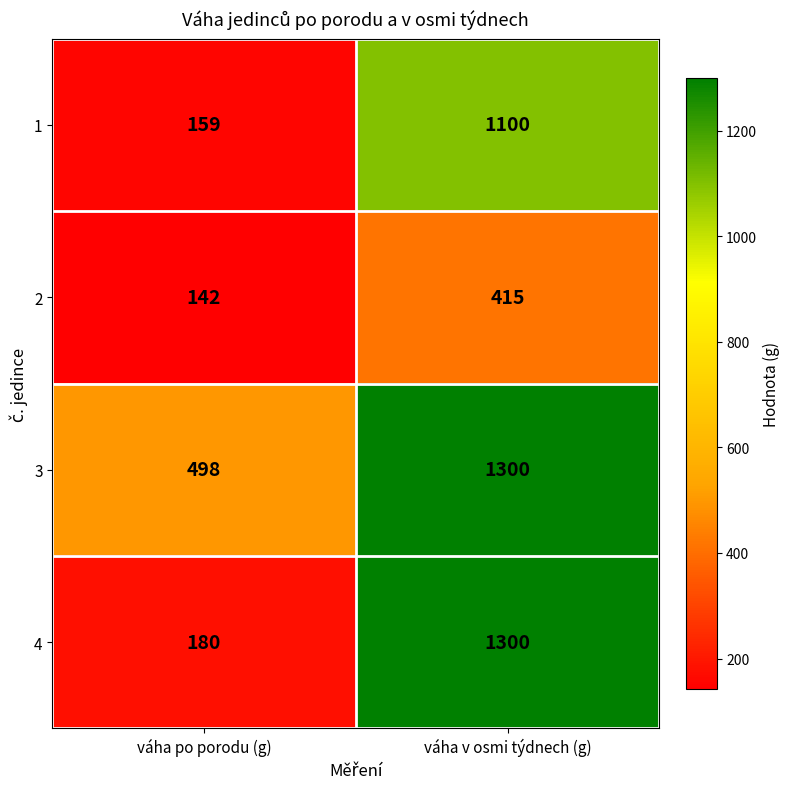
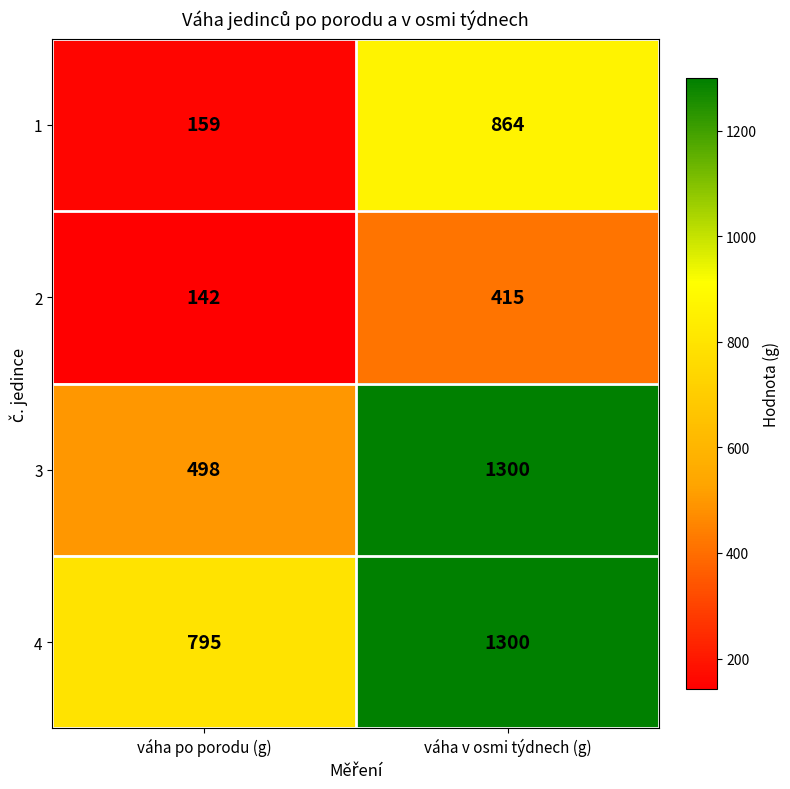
1, váha v osmi týdnech (g): 1100 -> 864
4, váha po porodu (g): 180 -> 795
